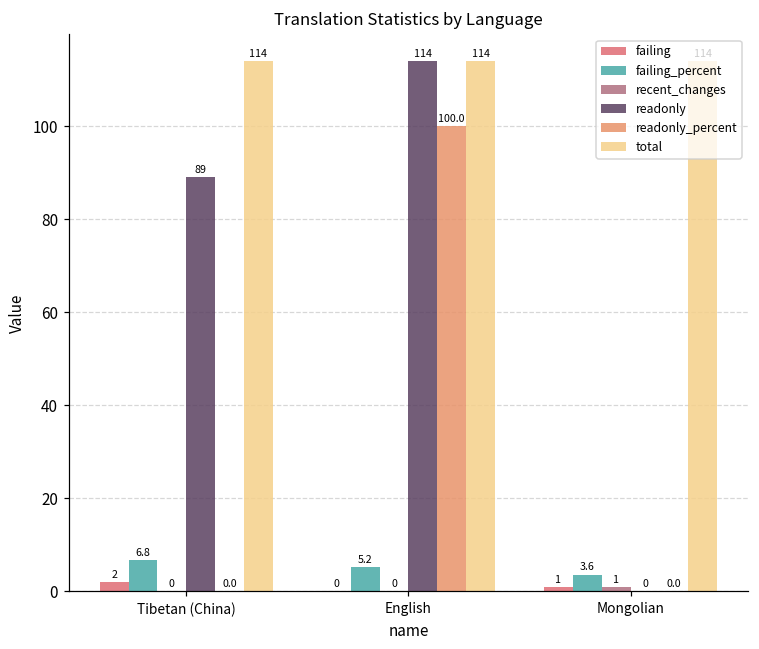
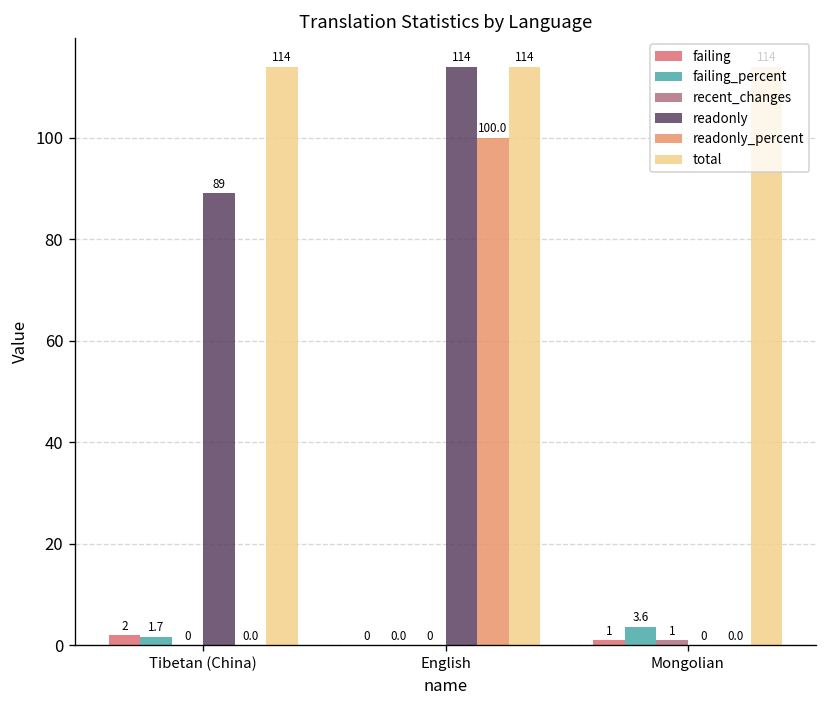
failing_percent, Tibetan (China): 6.8 -> 1.7
failing_percent, English: 5.2 -> 0.0
